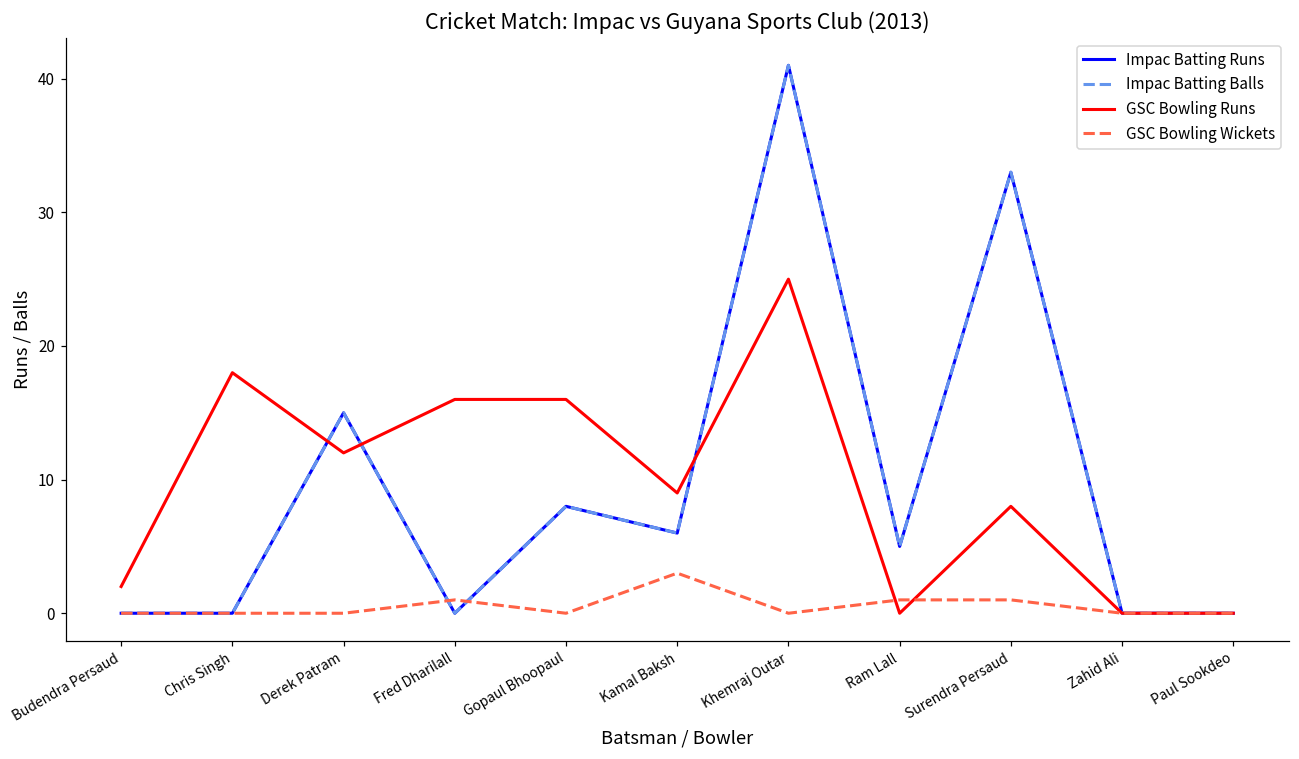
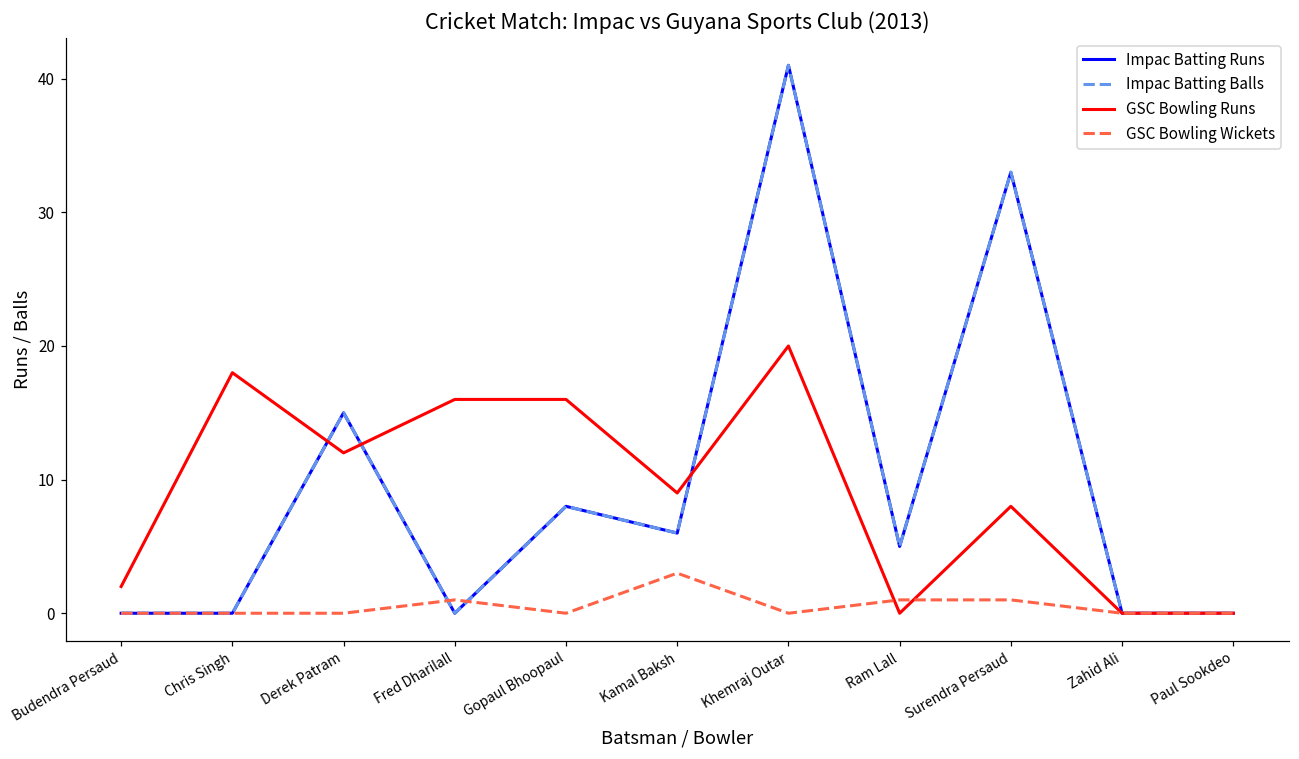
GSC Bowling Runs, Khemraj Outar: 25 -> 20
